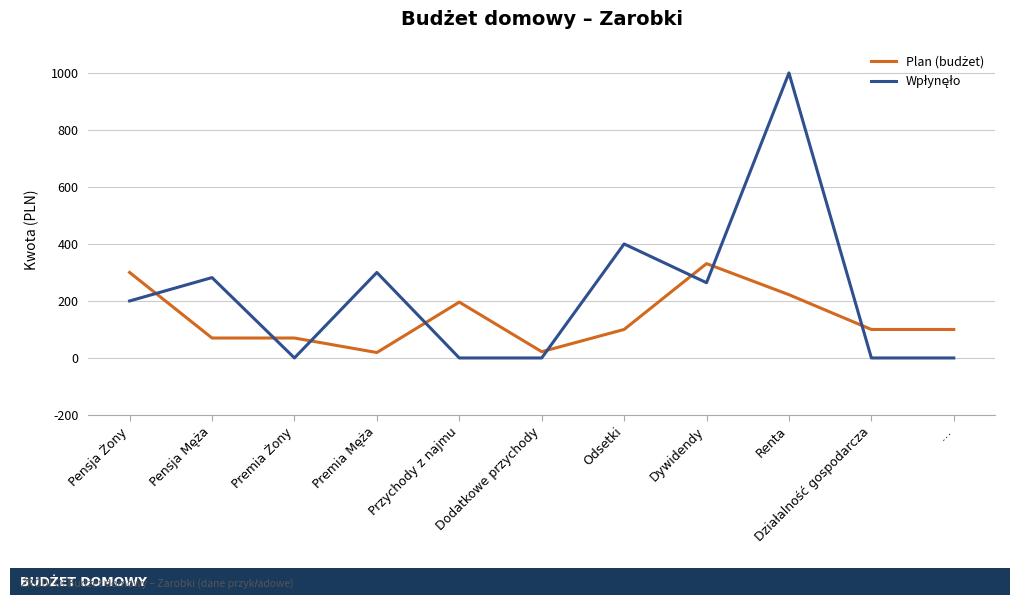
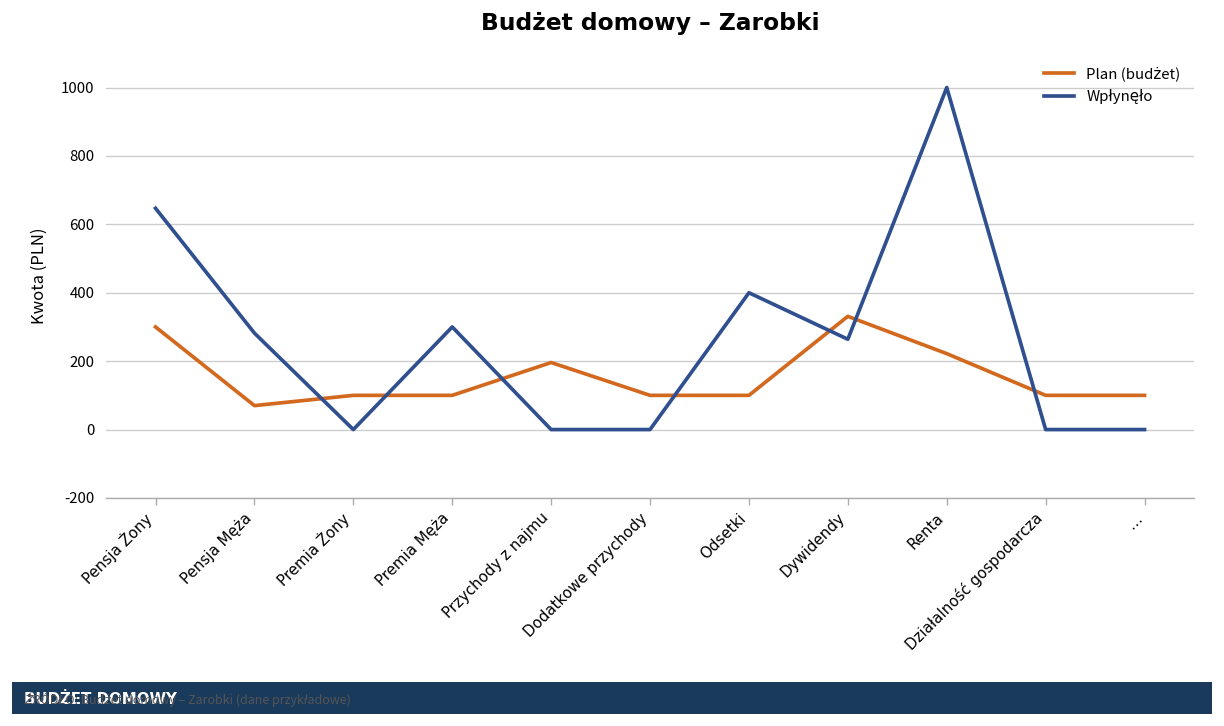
Wpłynęło, Pensja Żony: 200 -> 650
Plan (budżet), Premia Żony: 70 -> 100
Plan (budżet), Premia Męża: 20 -> 100
Plan (budżet), Dodatkowe przychody: 20 -> 100
